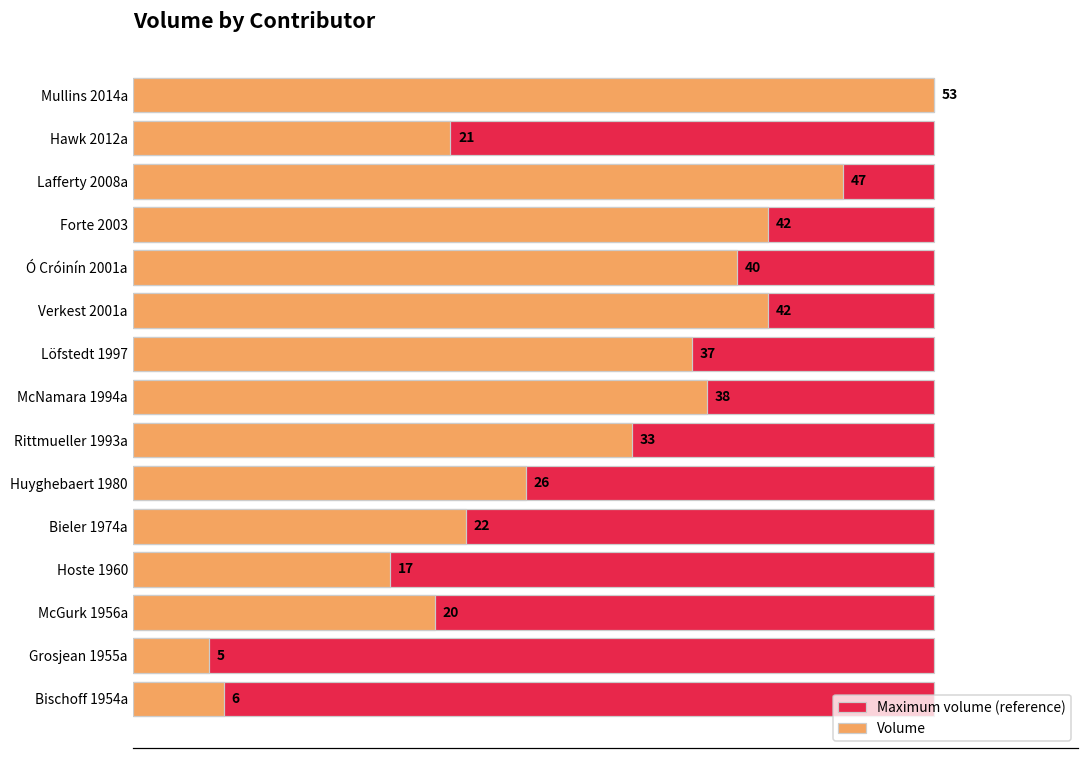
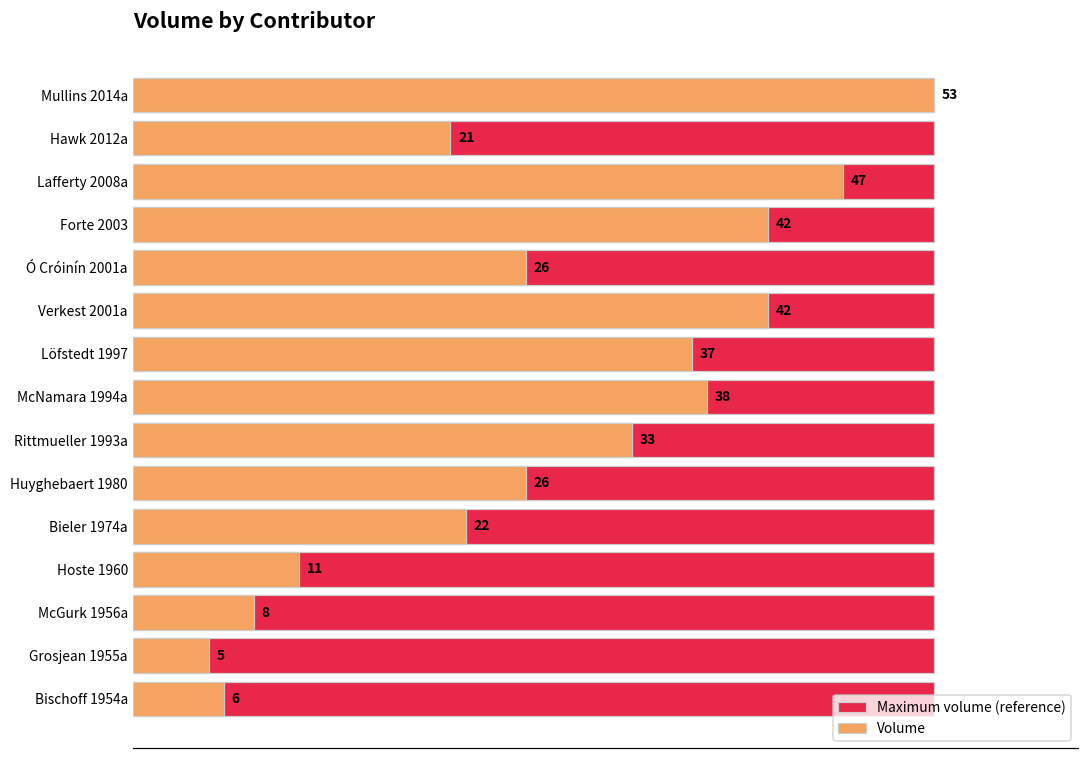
Volume, Ó Cróinín 2001a: 40 -> 26
Volume, Hoste 1960: 17 -> 11
Volume, McGurk 1956a: 20 -> 8
